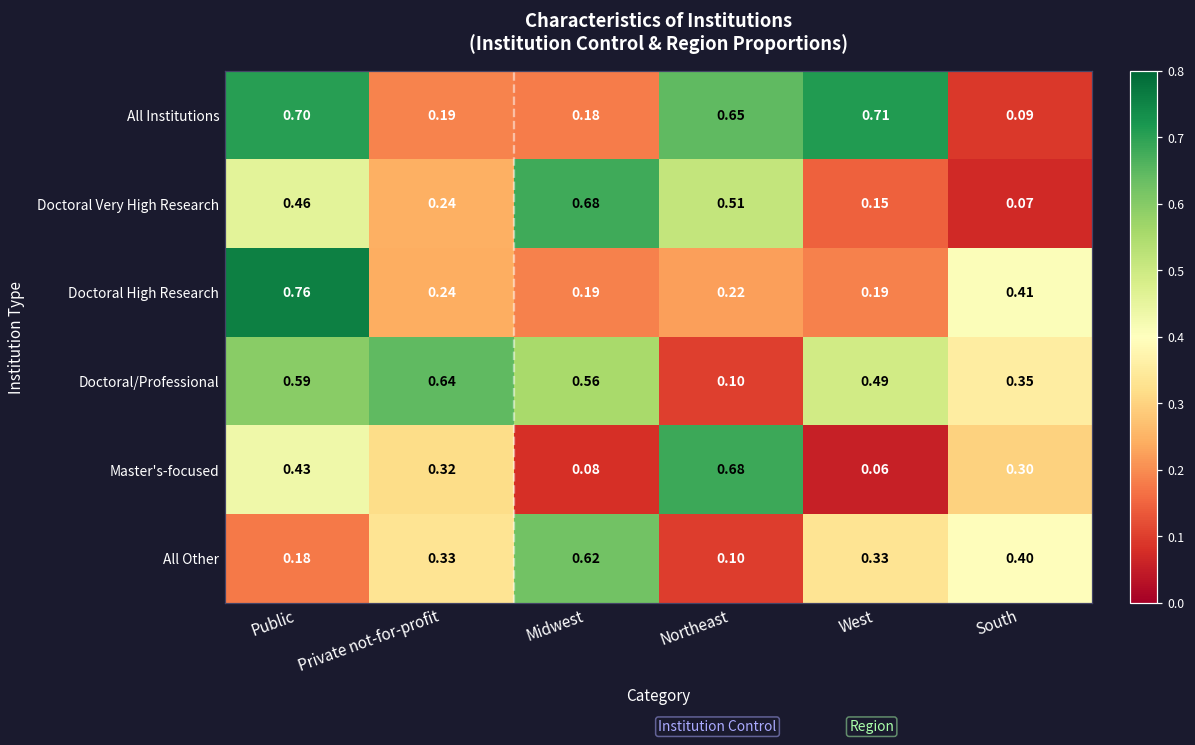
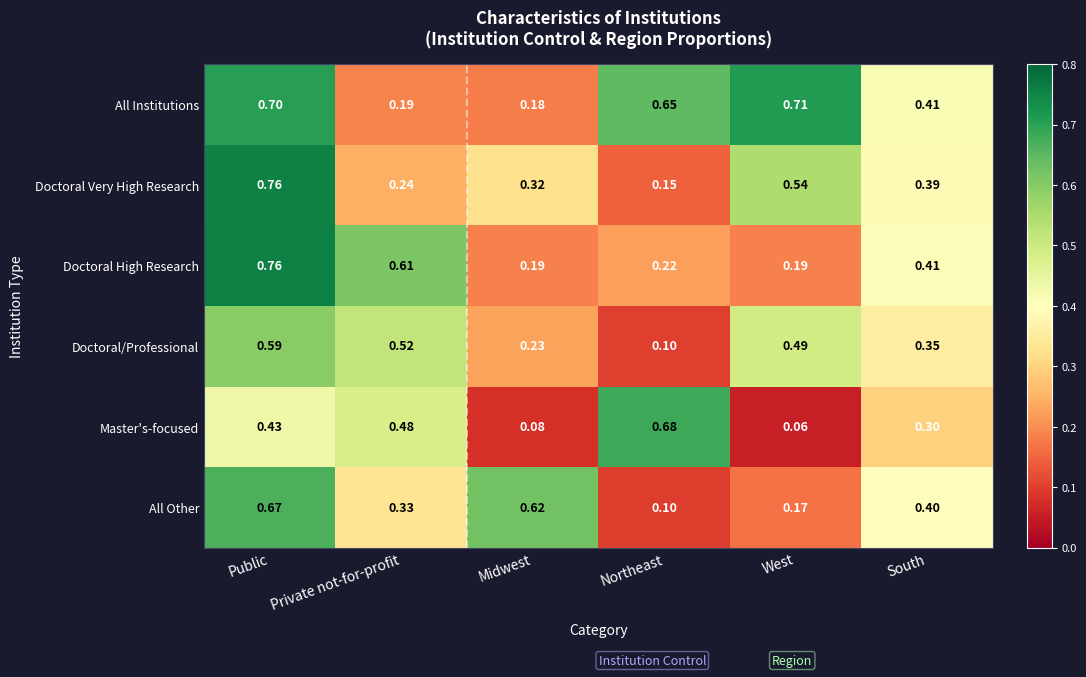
All Institutions, South: 0.09 -> 0.41
Doctoral Very High Research, Public: 0.46 -> 0.76
Doctoral Very High Research, Midwest: 0.68 -> 0.32
Doctoral Very High Research, Northeast: 0.51 -> 0.15
Doctoral Very High Research, West: 0.15 -> 0.54
Doctoral Very High Research, South: 0.07 -> 0.39
Doctoral High Research, Private not-for-profit: 0.24 -> 0.61
Doctoral/Professional, Private not-for-profit: 0.64 -> 0.52
Doctoral/Professional, Midwest: 0.56 -> 0.23
Master's-focused, Private not-for-profit: 0.32 -> 0.48
All Other, Public: 0.18 -> 0.67
All Other, West: 0.33 -> 0.17
